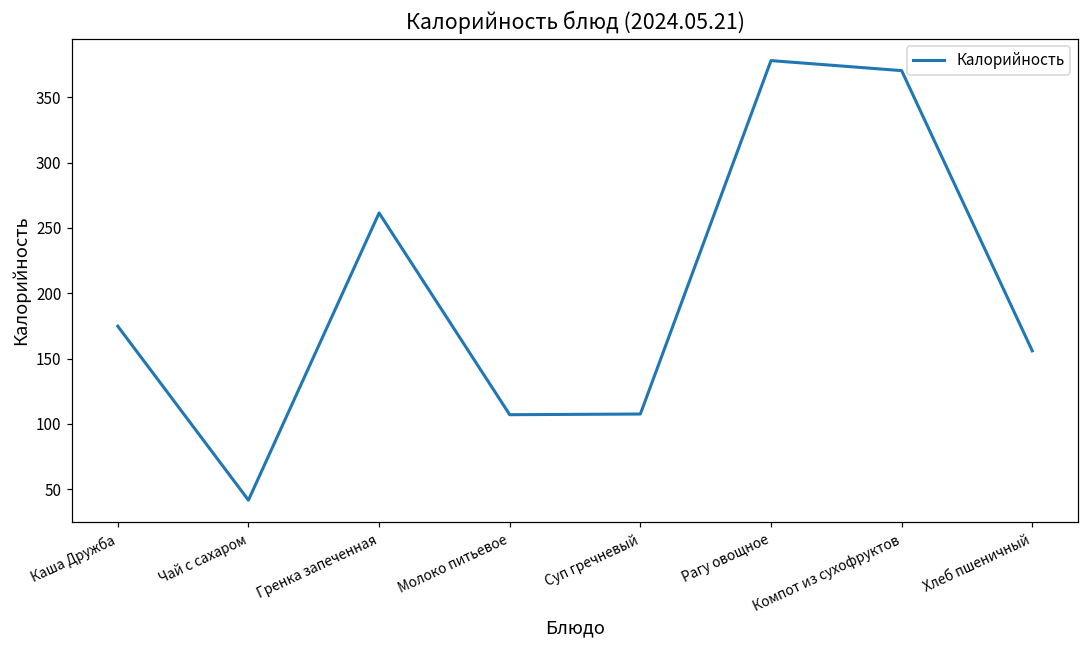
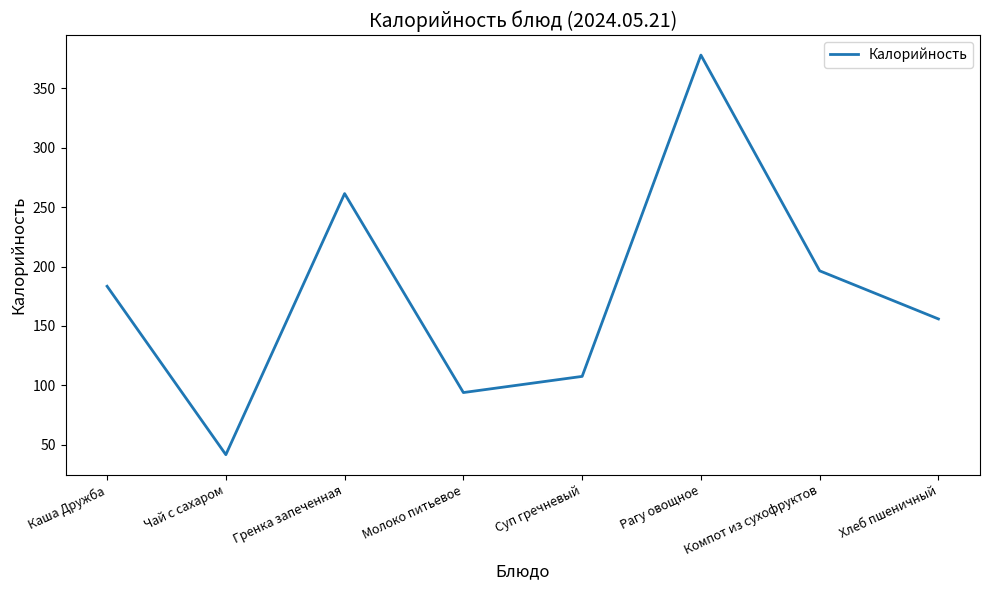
Каша Дружба: 175 -> 183
Молоко питьевое: 107 -> 94
Компот из сухофруктов: 370 -> 196
